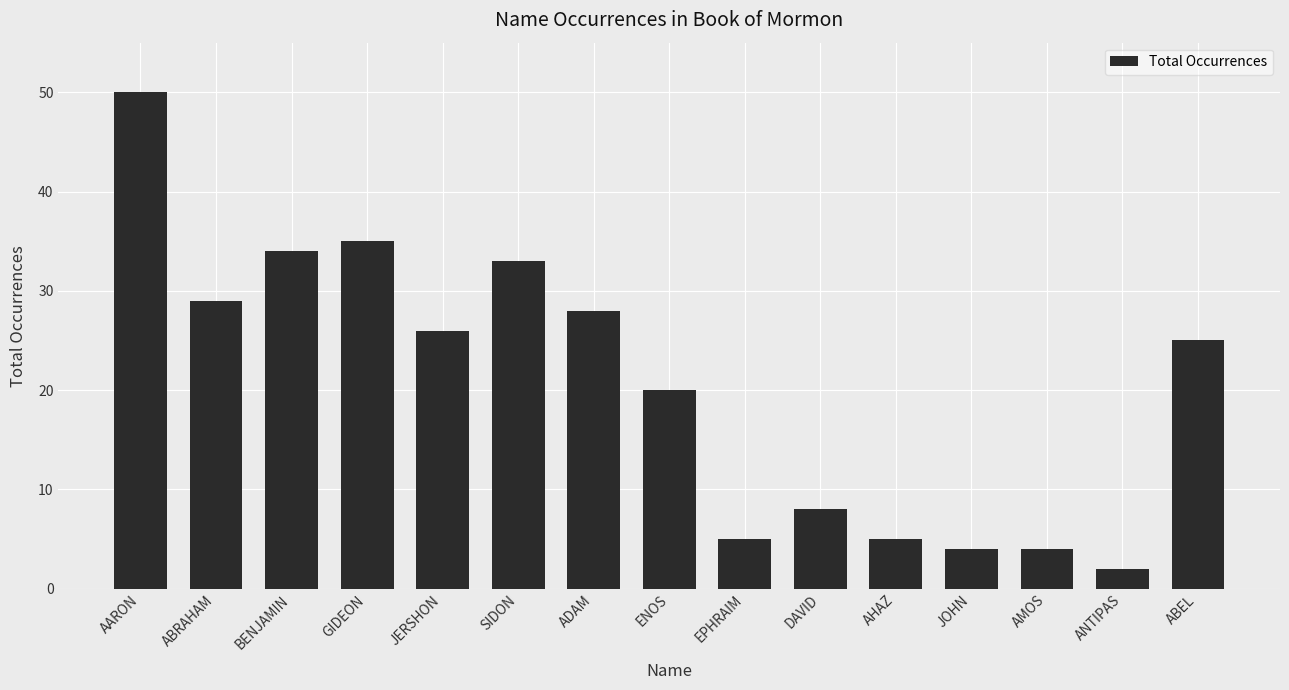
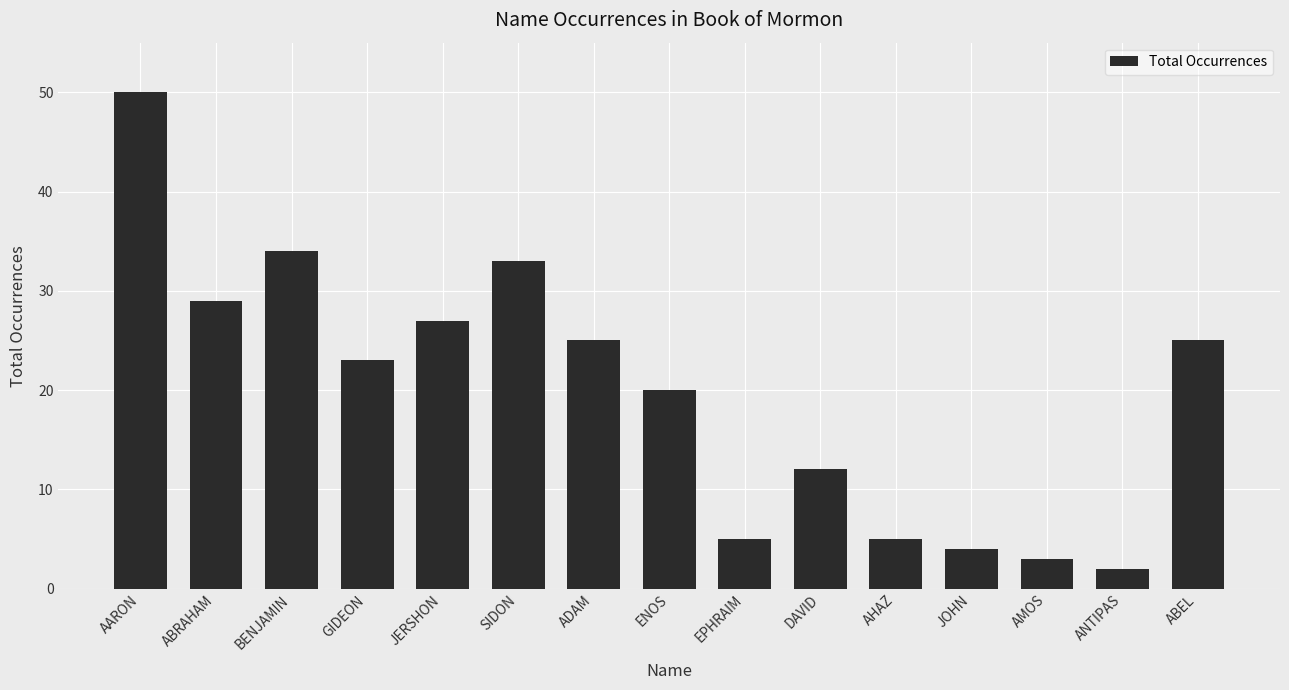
GIDEON: 35 -> 23
JERSHON: 26 -> 27
ADAM: 28 -> 25
DAVID: 8 -> 12
AMOS: 4 -> 3
